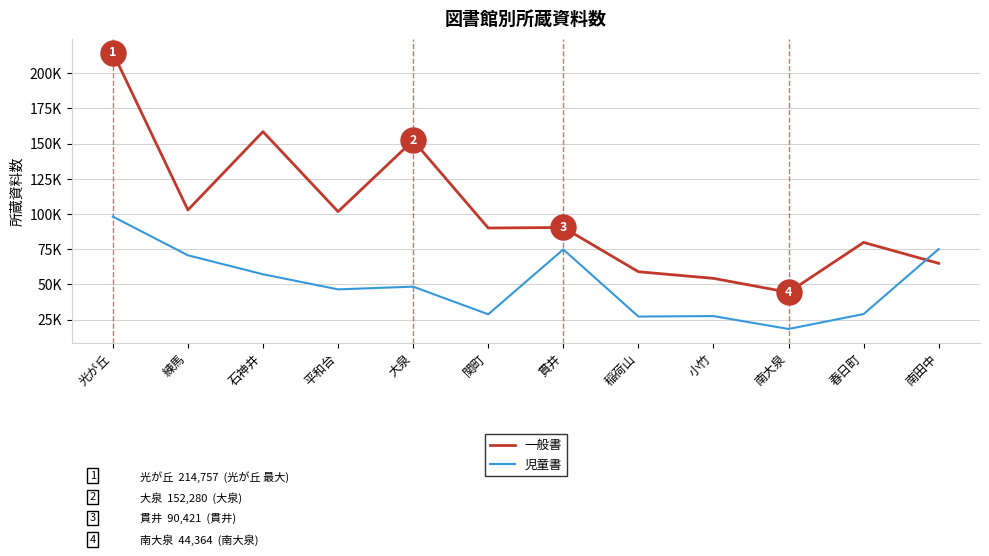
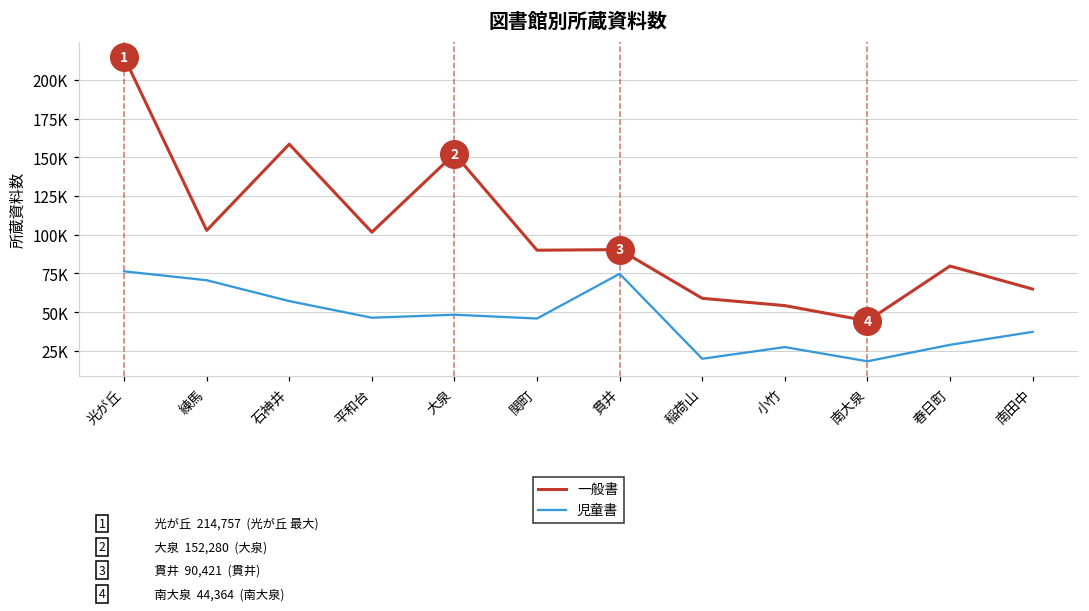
児童書, 光が丘: 98000 -> 76000
児童書, 関町: 29000 -> 46000
児童書, 稲荷山: 27000 -> 20000
児童書, 南田中: 75000 -> 37000
